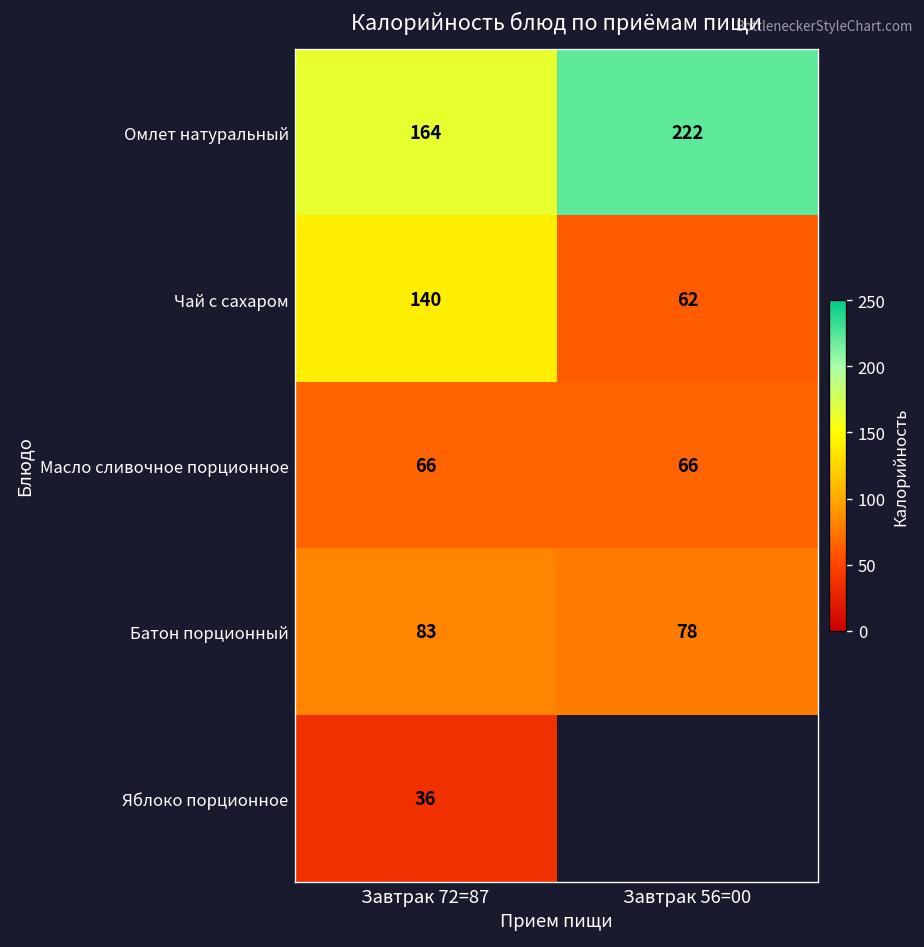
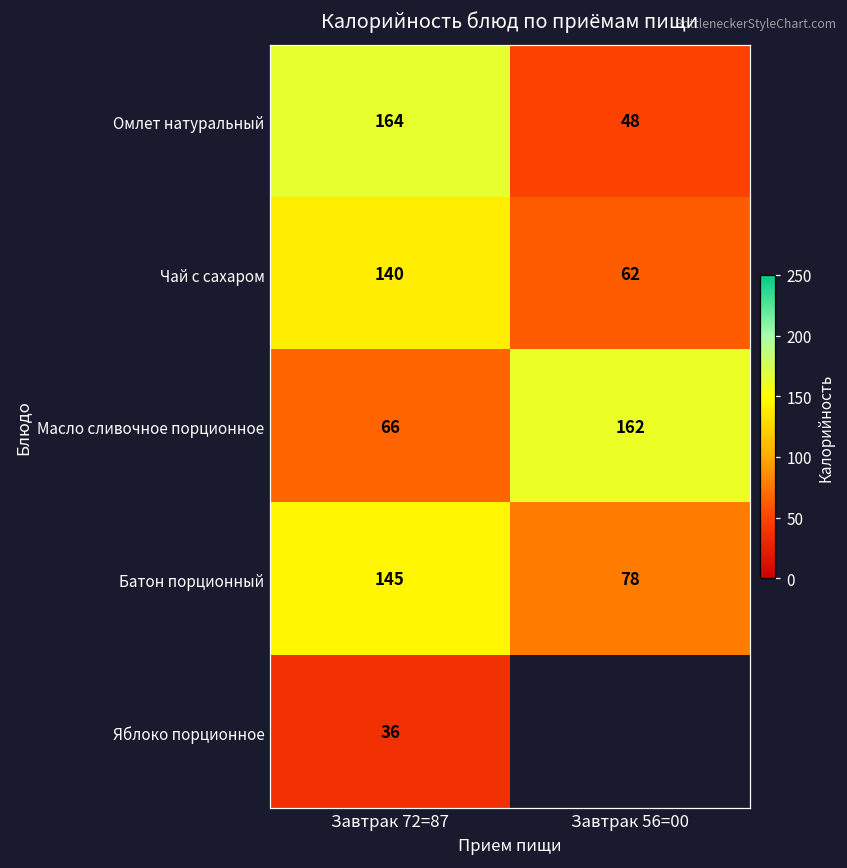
Омлет натуральный, Завтрак 56=00: 222 -> 48
Масло сливочное порционное, Завтрак 56=00: 66 -> 162
Батон порционный, Завтрак 72=87: 83 -> 145
